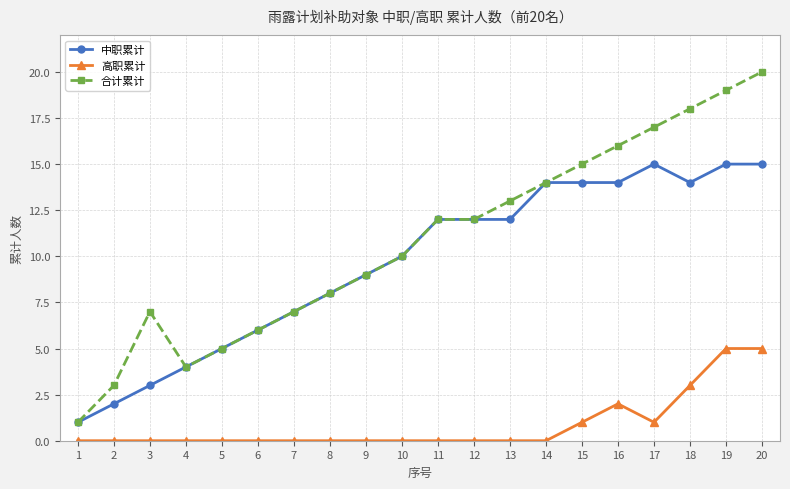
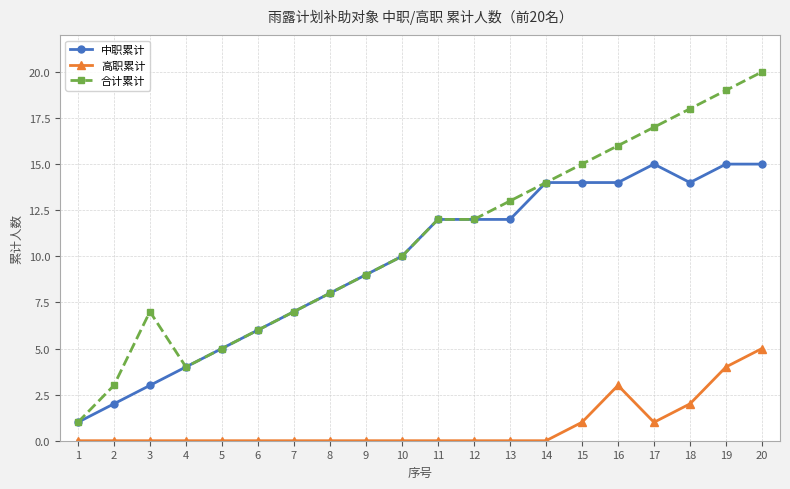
高职累计, 16: 2 -> 3
高职累计, 18: 3 -> 2
高职累计, 19: 5 -> 4
